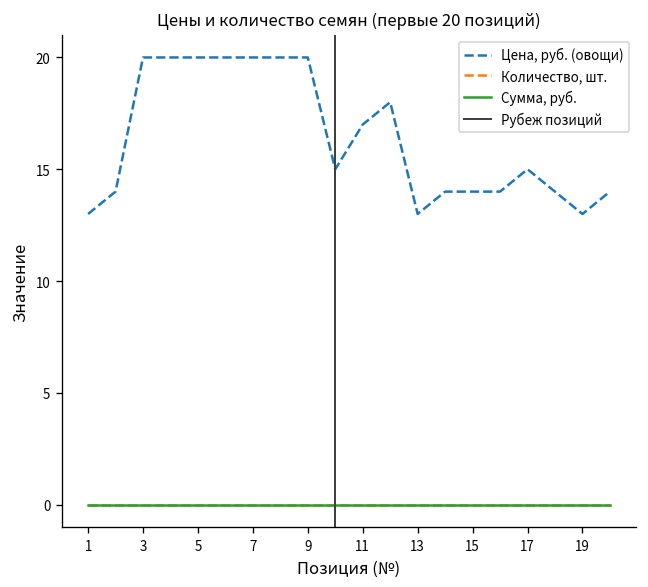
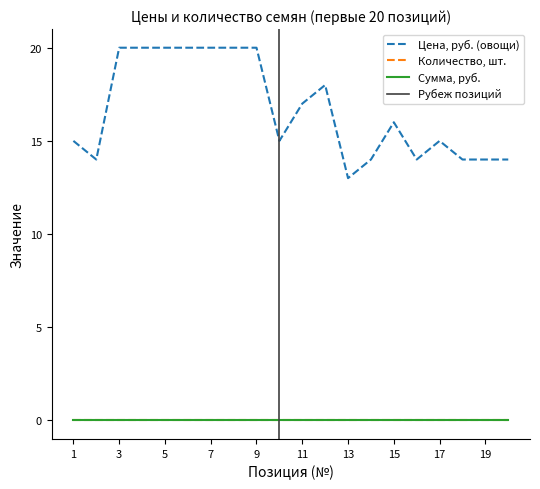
Цена, руб. (овощи), 1: 13 -> 15
Цена, руб. (овощи), 15: 14 -> 16
Цена, руб. (овощи), 19: 13 -> 14
